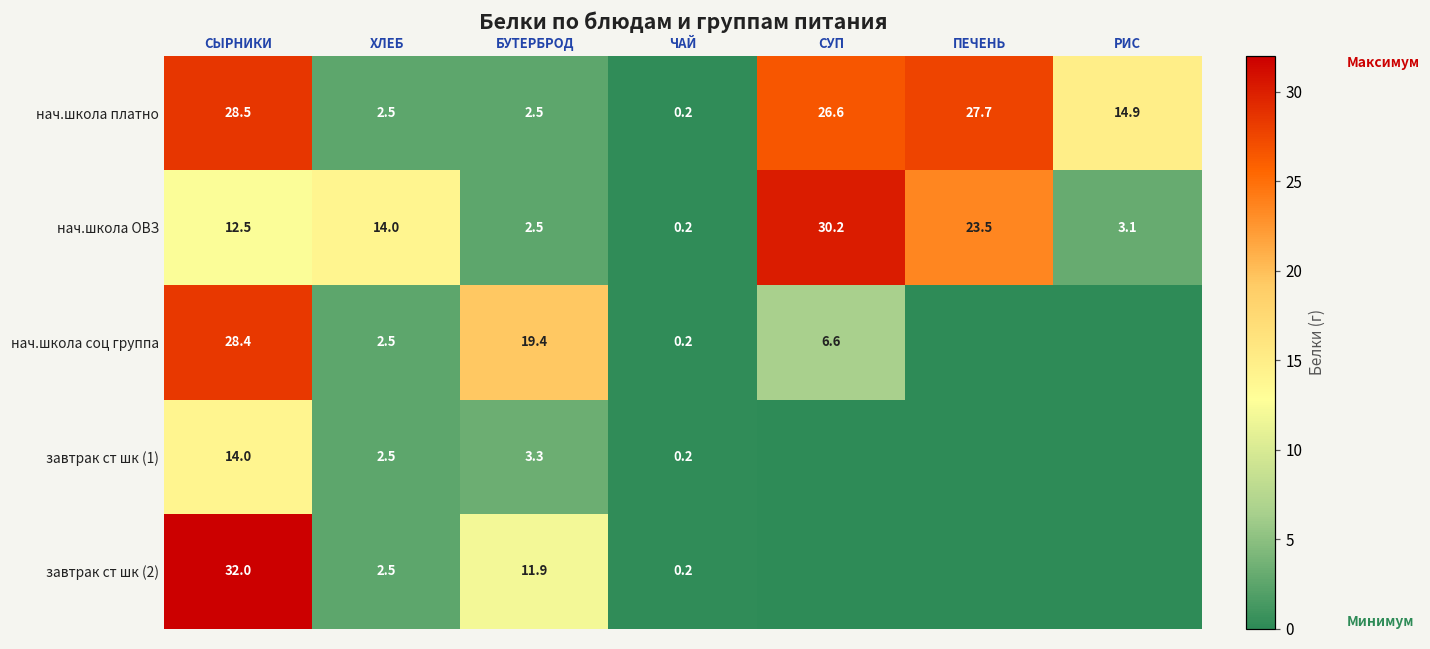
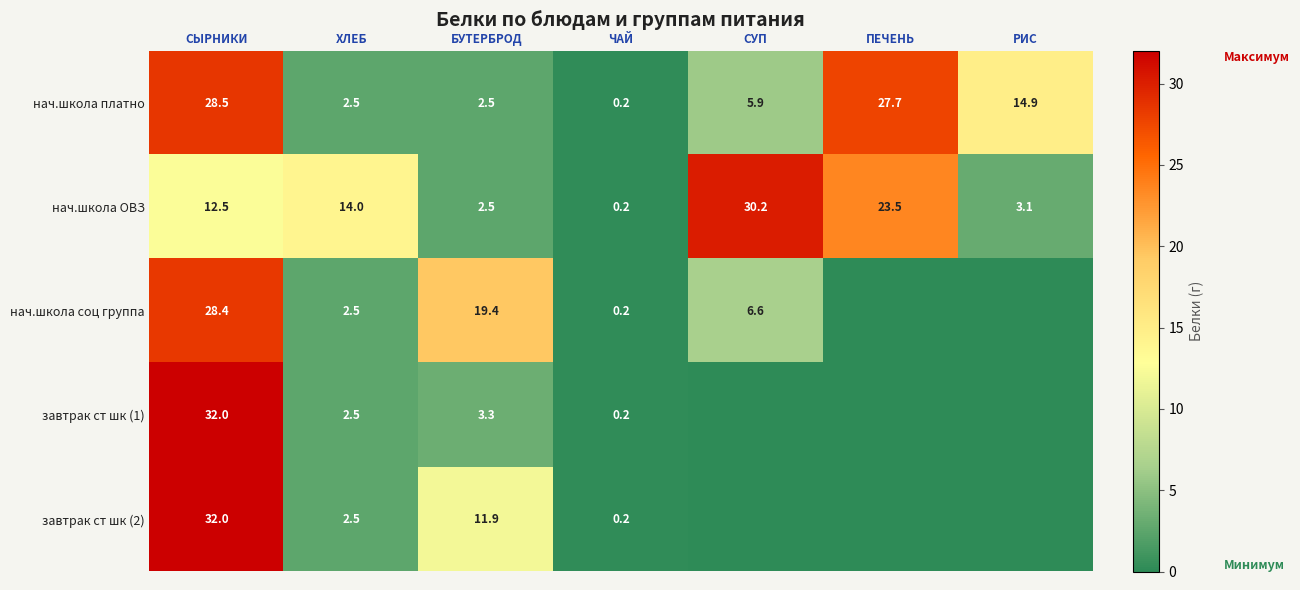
нач.школа платно, СУП: 26.6 -> 5.9
завтрак ст шк (1), СЫРНИКИ: 14.0 -> 32.0
